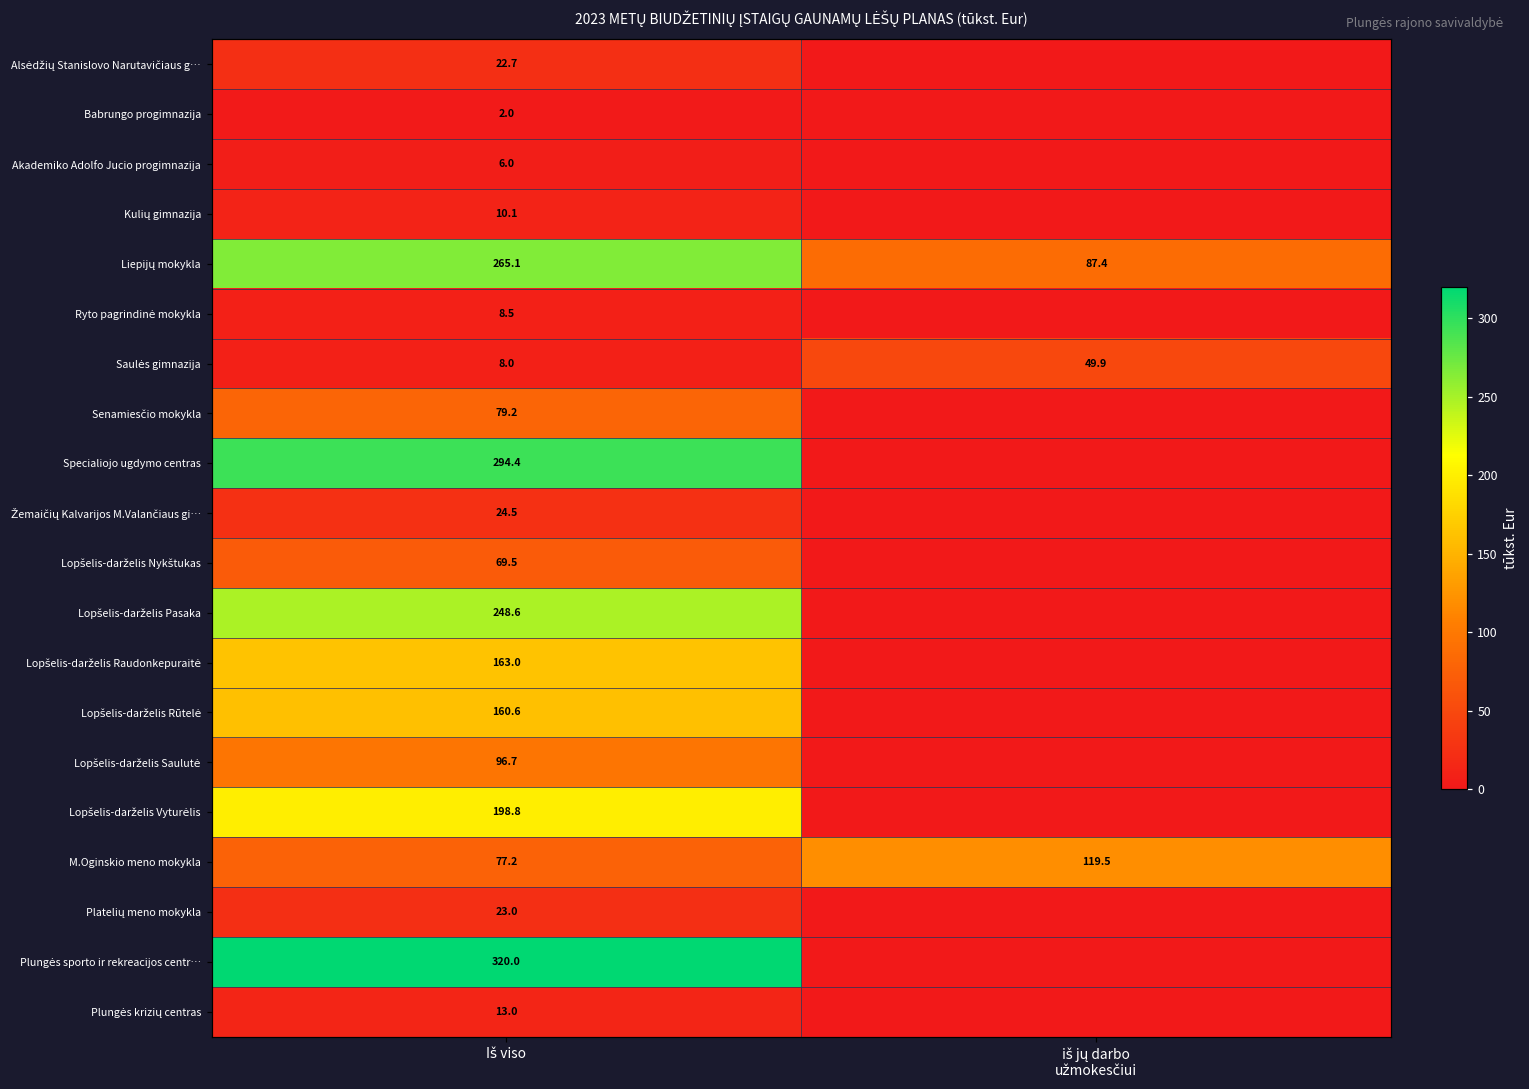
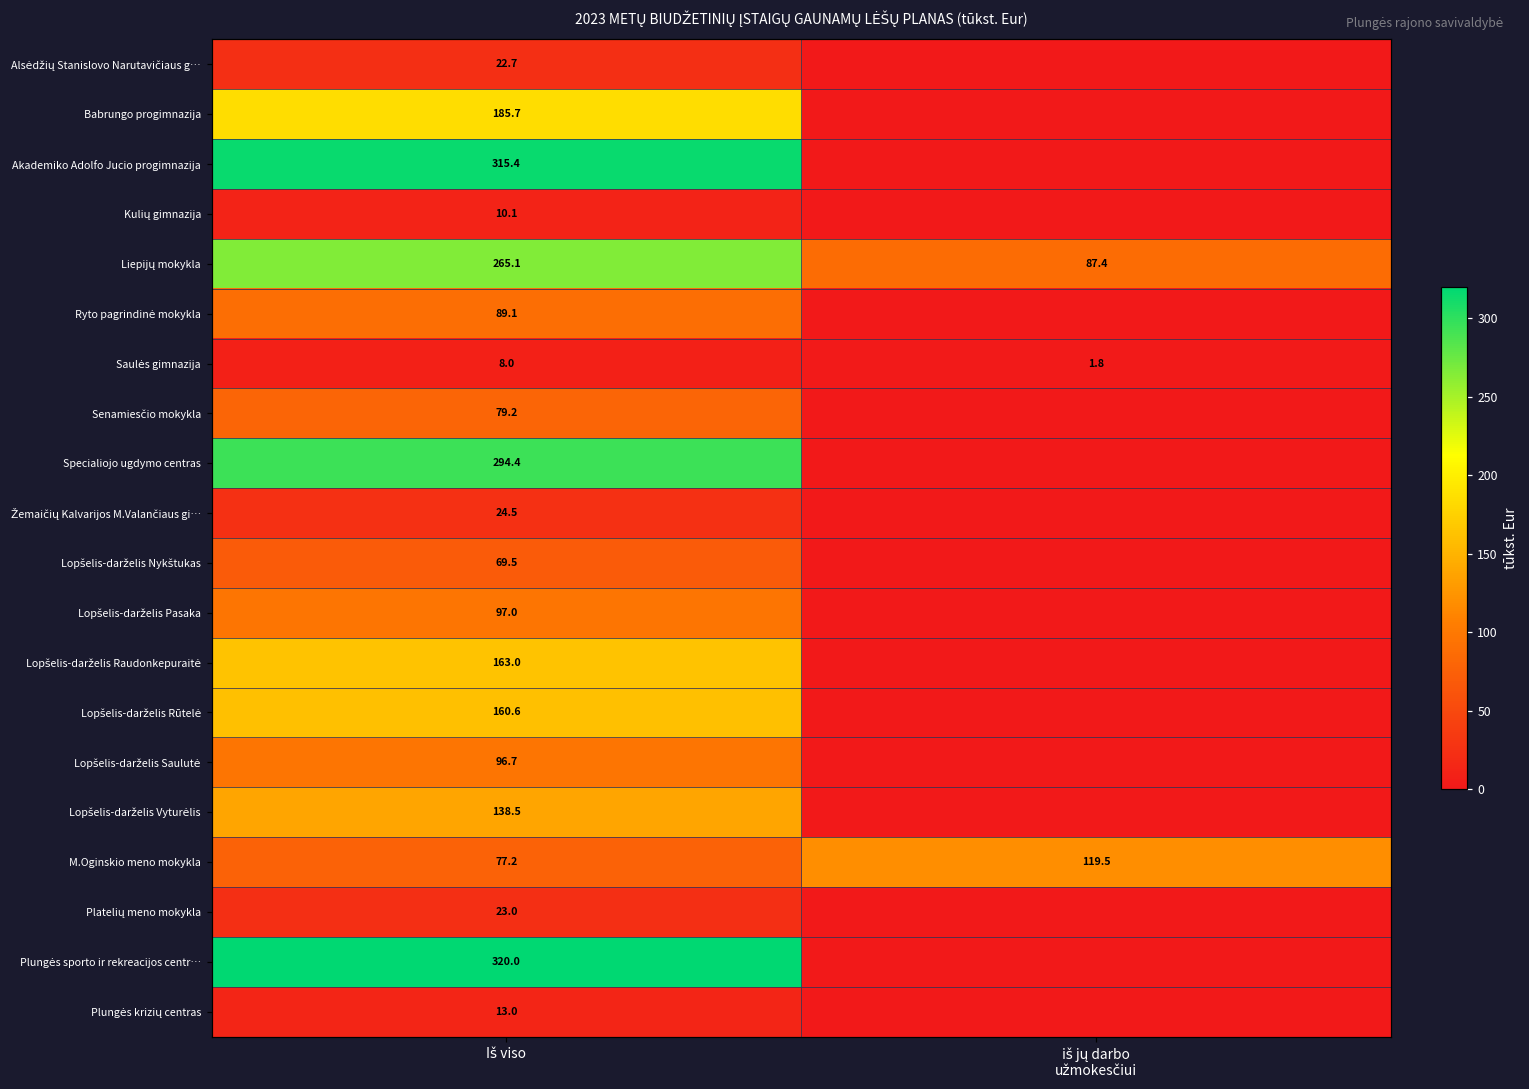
Babrungo progimnazija, Iš viso: 2.0 -> 185.7
Akademiko Adolfo Jucio progimnazija, Iš viso: 6.0 -> 315.4
Ryto pagrindinė mokykla, Iš viso: 8.5 -> 89.1
Saulės gimnazija, iš jų darbo užmokesčiui: 49.9 -> 1.8
Lopšelis-darželis Pasaka, Iš viso: 248.6 -> 97.0
Lopšelis-darželis Vyturėlis, Iš viso: 198.8 -> 138.5
